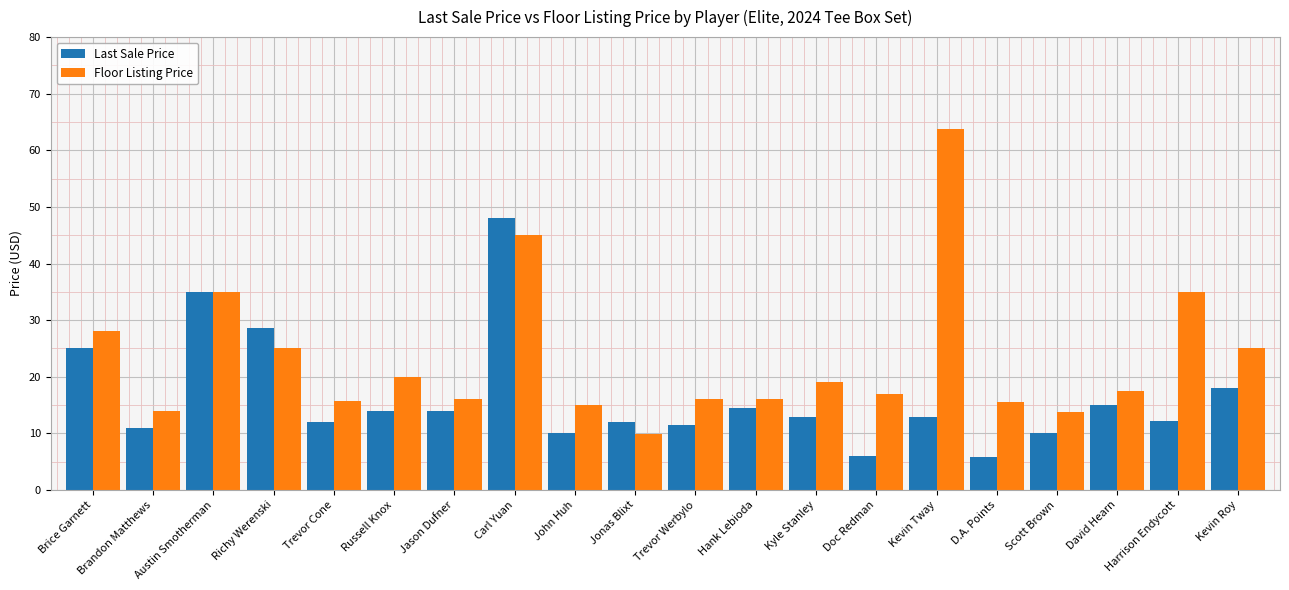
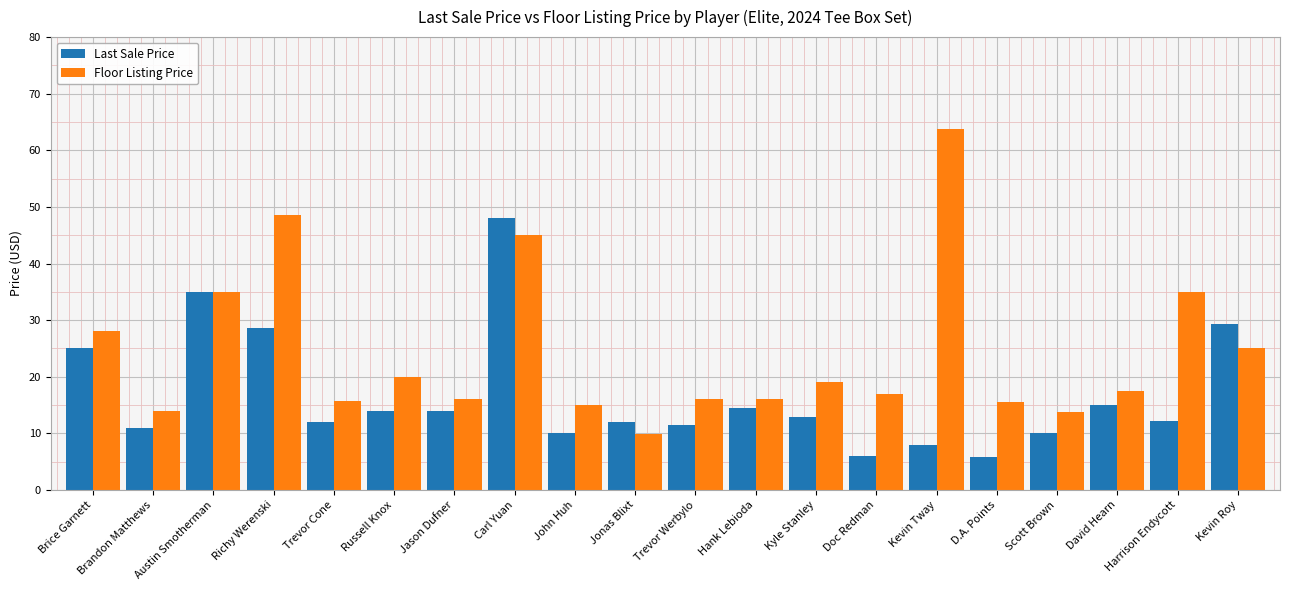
Floor Listing Price, Richy Werenski: 25 -> 49
Last Sale Price, Kevin Tway: 13 -> 8
Last Sale Price, Kevin Roy: 18 -> 29
